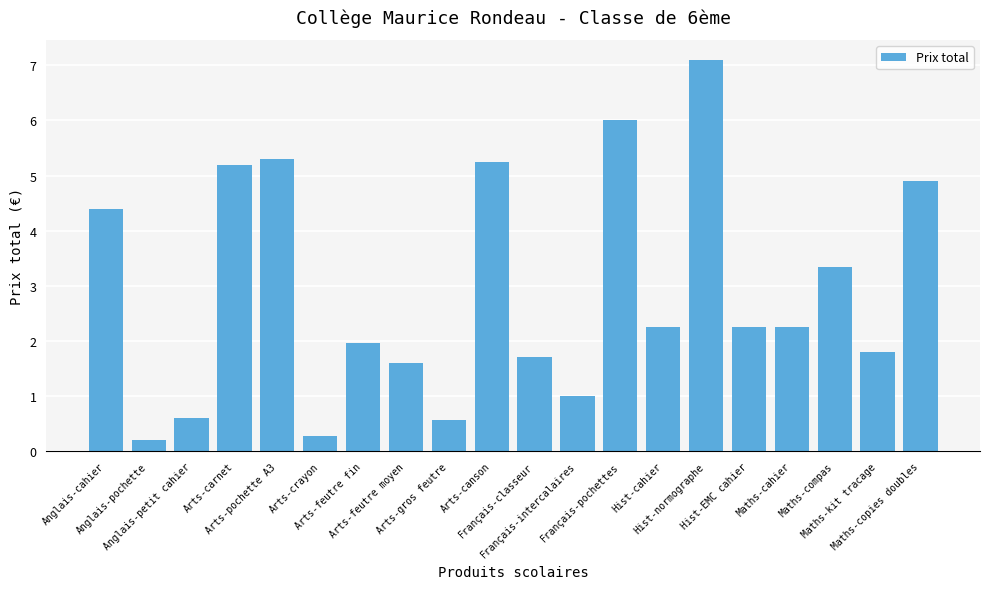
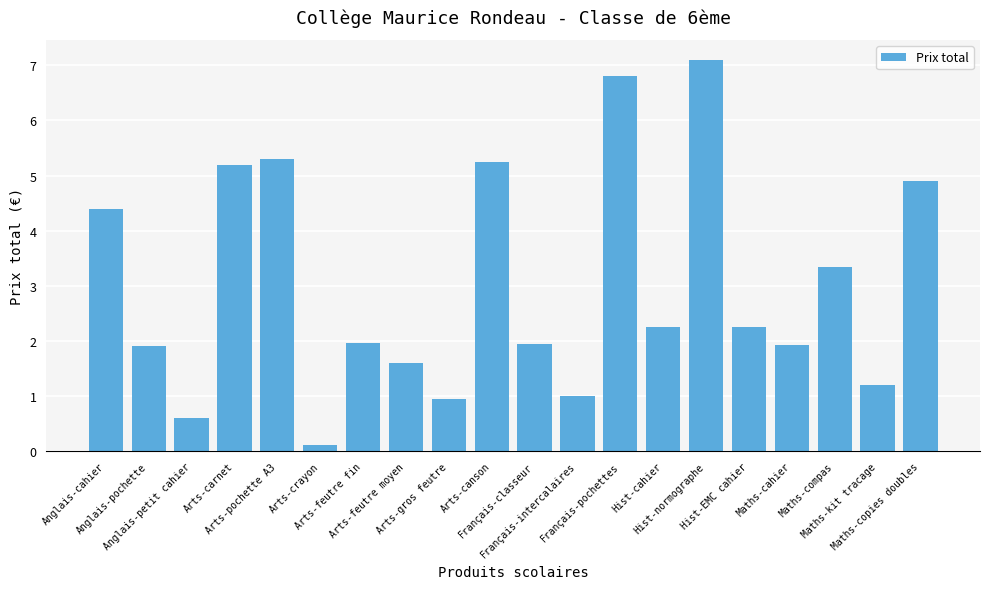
Anglais-pochette: 0.2 -> 1.9
Arts-crayon: 0.3 -> 0.1
Arts-gros feutre: 0.6 -> 1.0
Français-classeur: 1.7 -> 2.0
Français-pochettes: 6.0 -> 6.8
Maths-cahier: 2.3 -> 1.9
Maths-kit tracage: 1.8 -> 1.2
